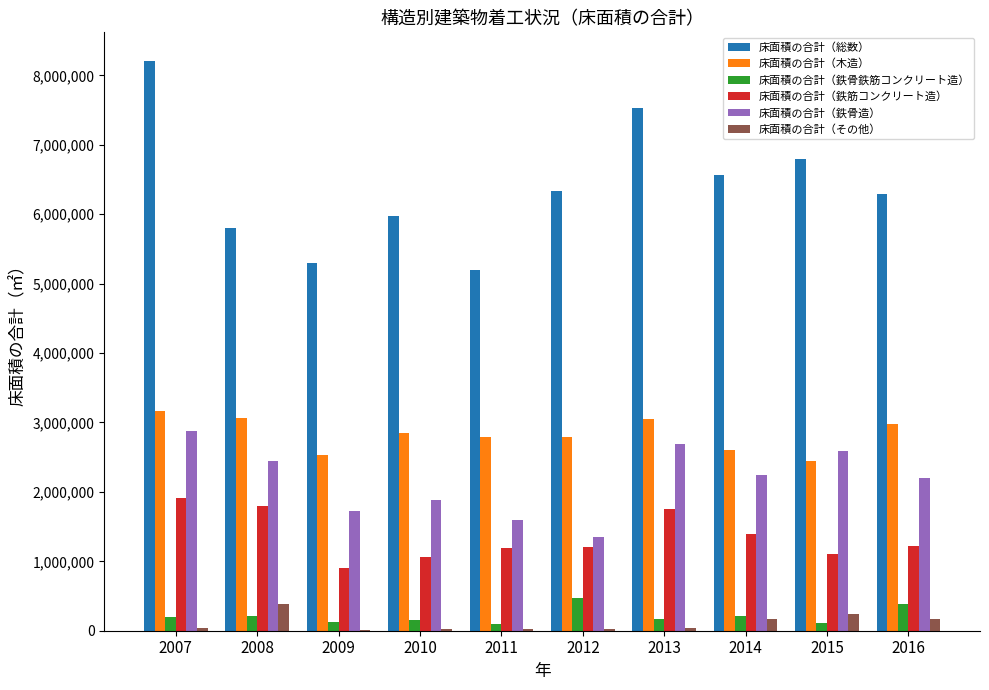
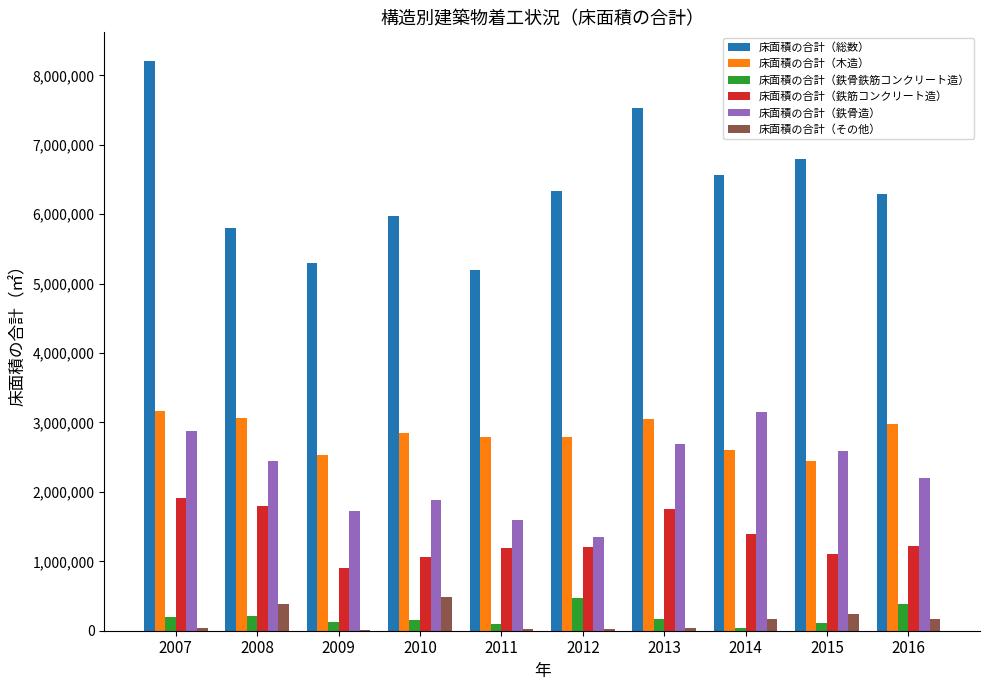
床面積の合計（その他）, 2010: 0 -> 500,000
床面積の合計（鉄骨鉄筋コンクリート造）, 2014: 200,000 -> 0
床面積の合計（鉄骨造）, 2014: 2,200,000 -> 3,100,000
